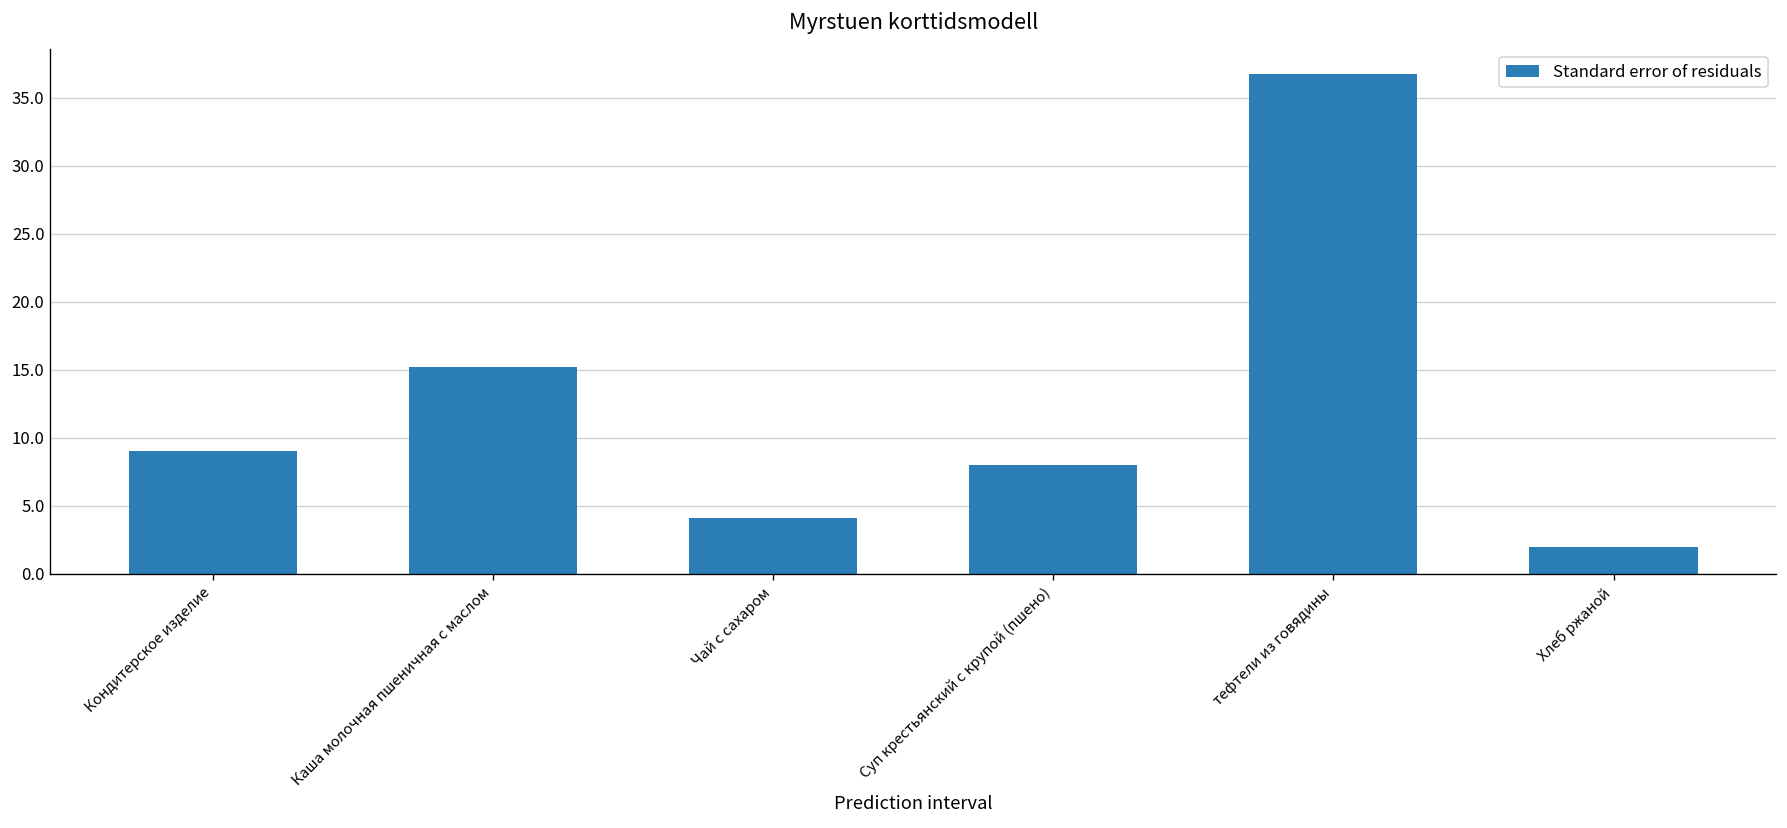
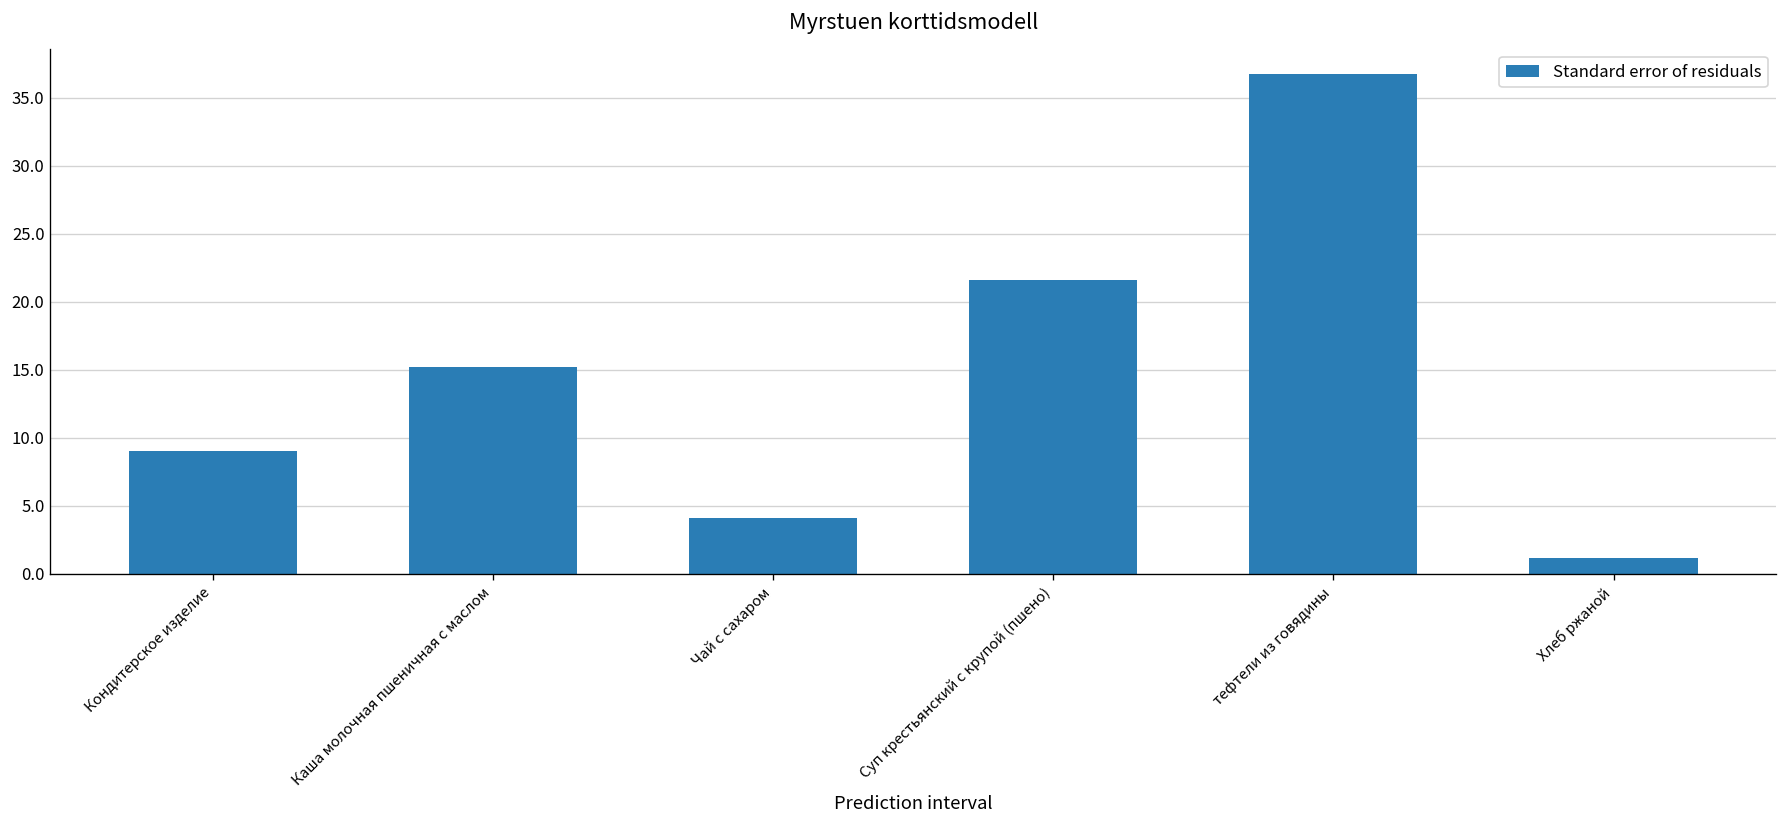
Суп крестьянский с крупой (пшено): 8.0 -> 21.6
Хлеб ржаной: 2.0 -> 1.2
